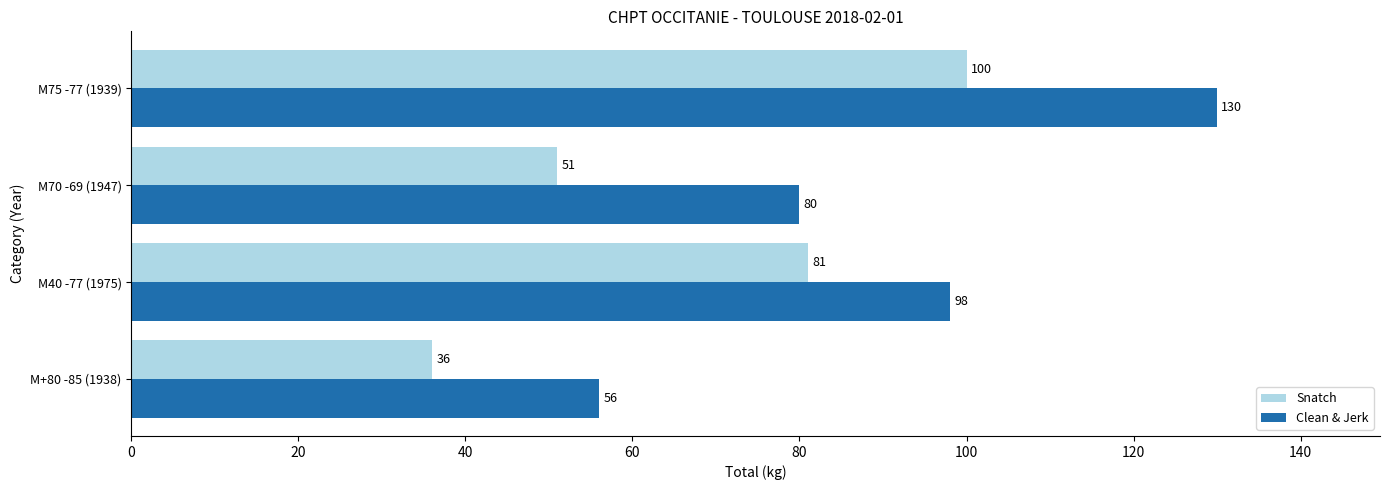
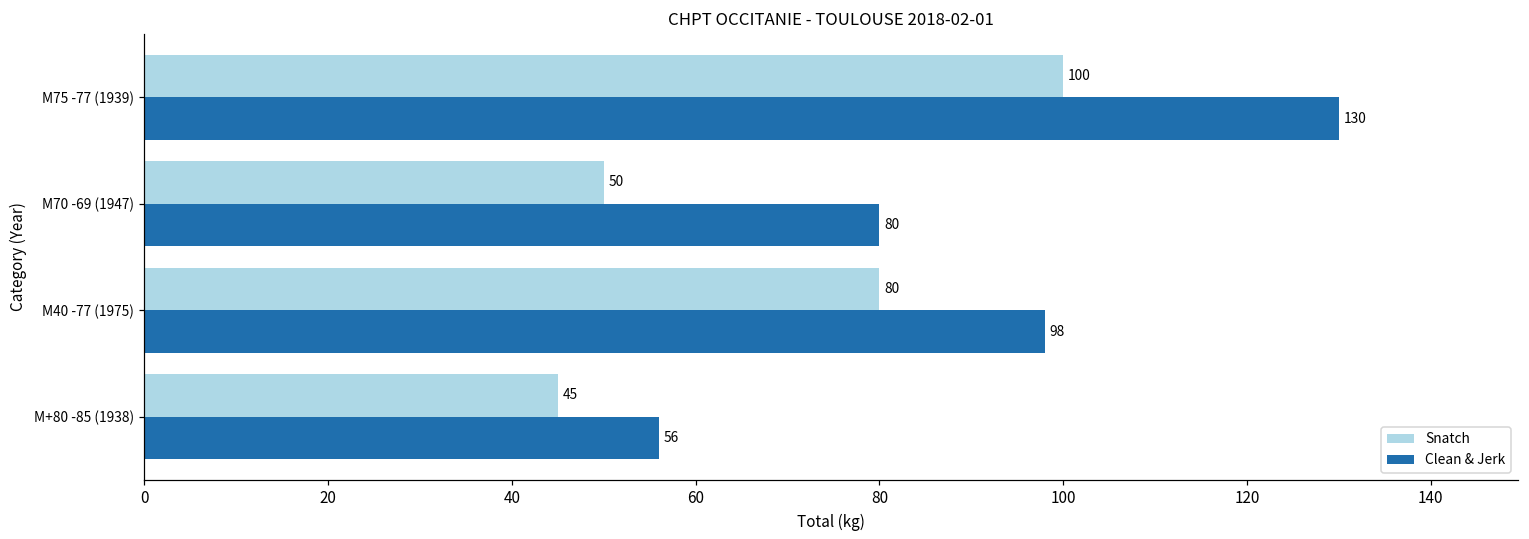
Snatch, M70 -69 (1947): 51 -> 50
Snatch, M40 -77 (1975): 81 -> 80
Snatch, M+80 -85 (1938): 36 -> 45
